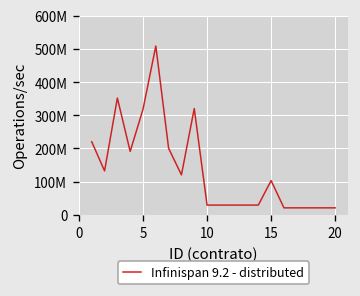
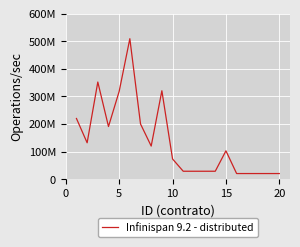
10: 30000000 -> 70000000
